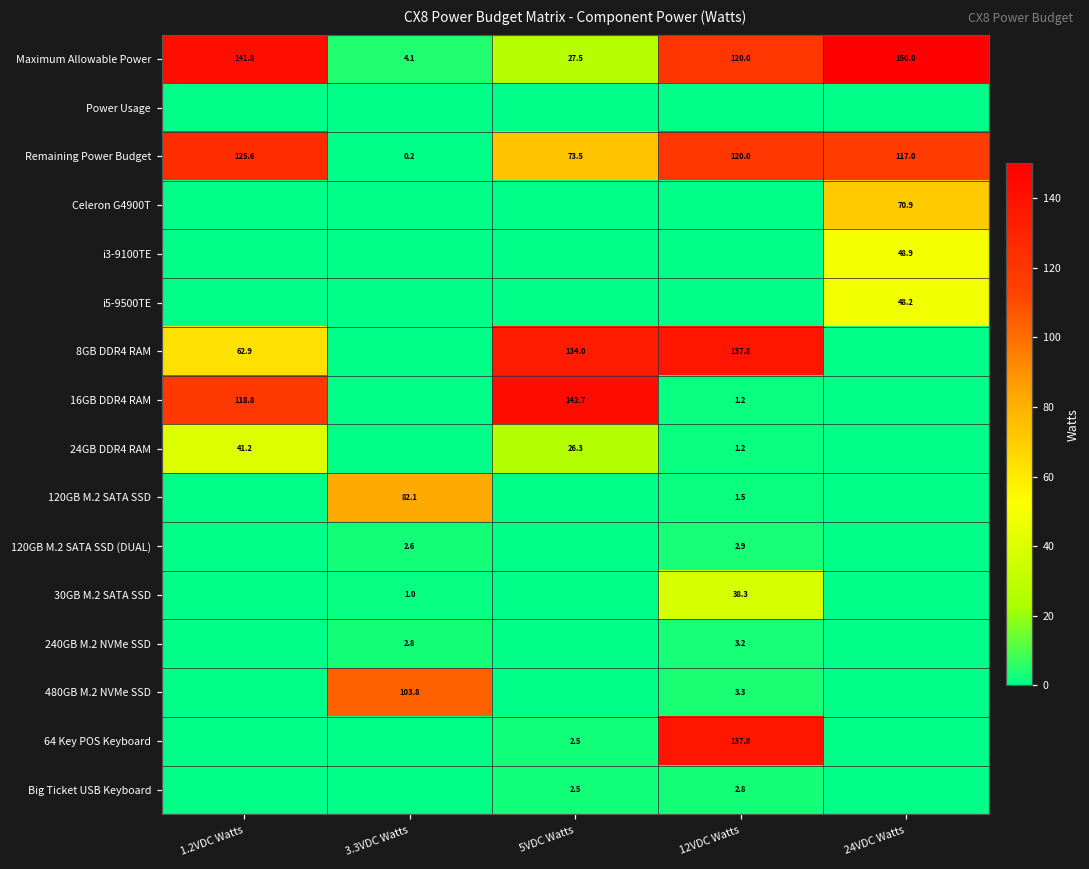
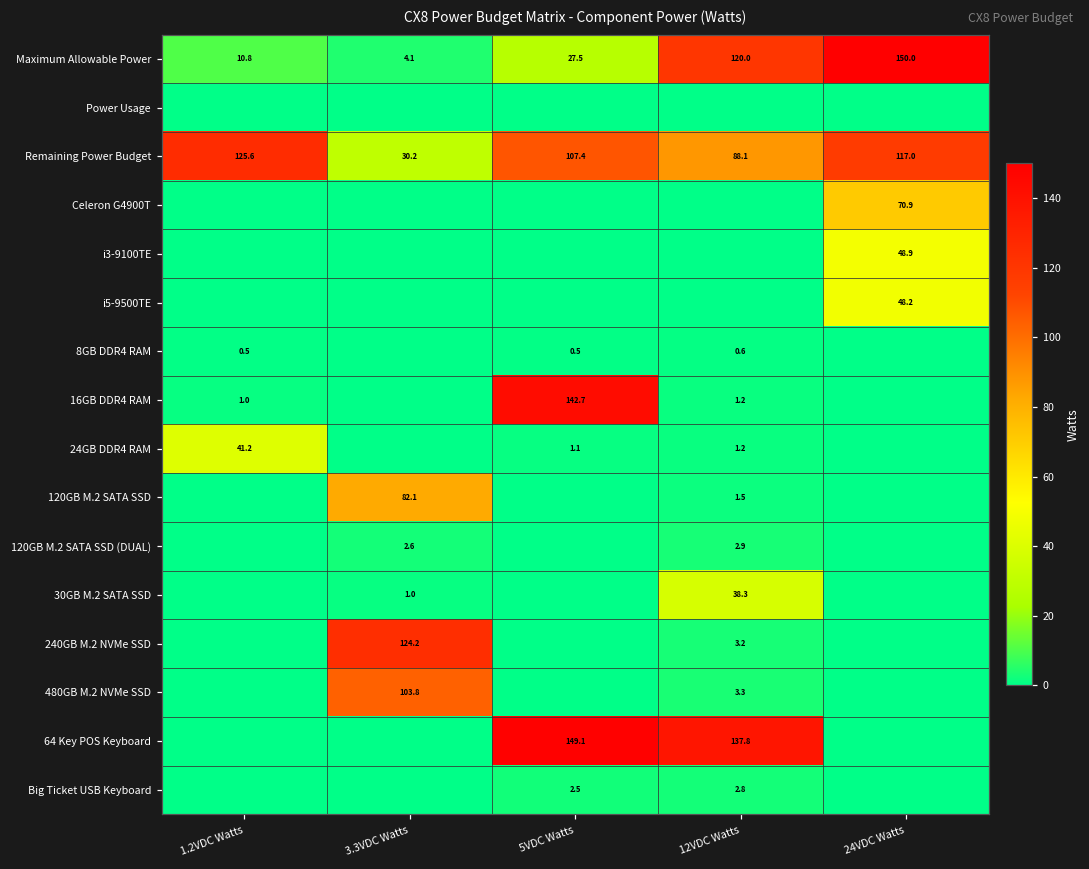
Maximum Allowable Power, 1.2VDC Watts: 141.8 -> 10.8
Remaining Power Budget, 3.3VDC Watts: 0.2 -> 30.2
Remaining Power Budget, 5VDC Watts: 73.5 -> 107.4
Remaining Power Budget, 12VDC Watts: 120.0 -> 88.1
8GB DDR4 RAM, 1.2VDC Watts: 62.9 -> 0.5
8GB DDR4 RAM, 5VDC Watts: 134.0 -> 0.5
8GB DDR4 RAM, 12VDC Watts: 137.8 -> 0.6
16GB DDR4 RAM, 1.2VDC Watts: 118.8 -> 1.0
24GB DDR4 RAM, 5VDC Watts: 26.3 -> 1.1
240GB M.2 NVMe SSD, 3.3VDC Watts: 2.8 -> 124.2
64 Key POS Keyboard, 5VDC Watts: 2.5 -> 149.1
